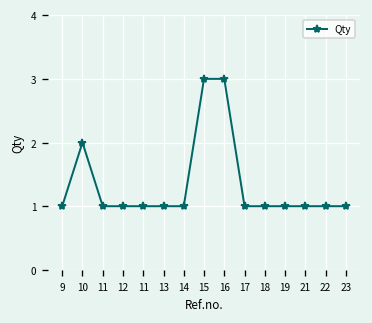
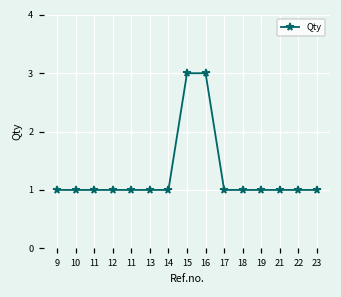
10: 2 -> 1
